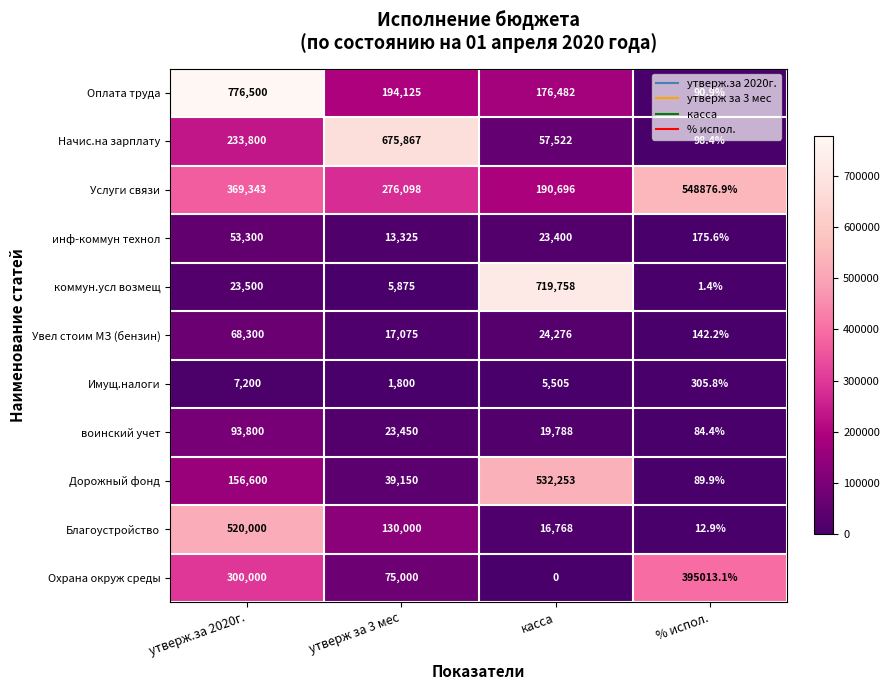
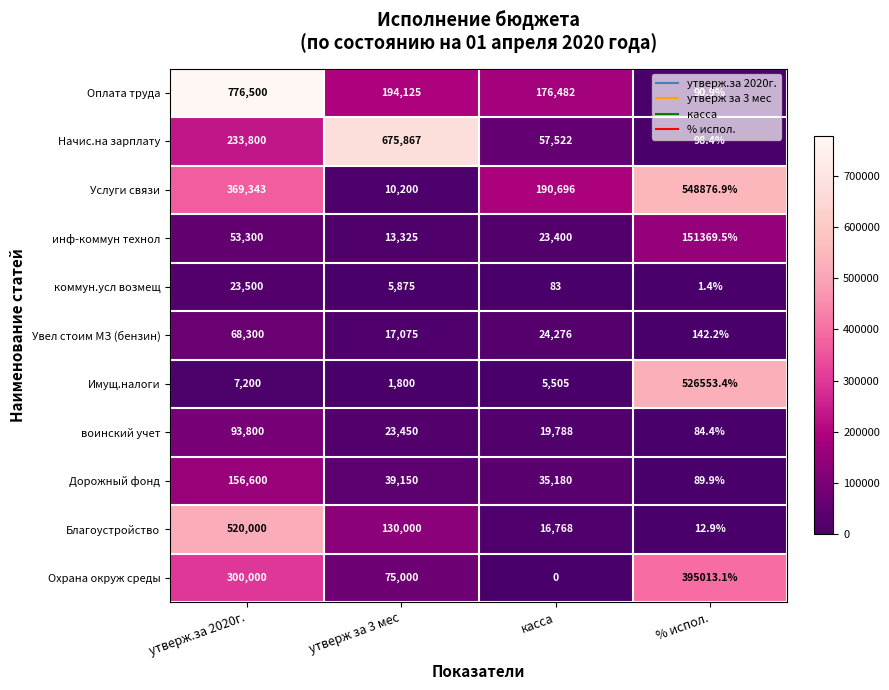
Услуги связи, утверж за 3 мес: 276,098 -> 10,200
инф-коммун технол, % испол.: 175.6% -> 151369.5%
коммун.усл возмещ, касса: 719,758 -> 83
Имущ.налоги, % испол.: 305.8% -> 526553.4%
Дорожный фонд, касса: 532,253 -> 35,180
